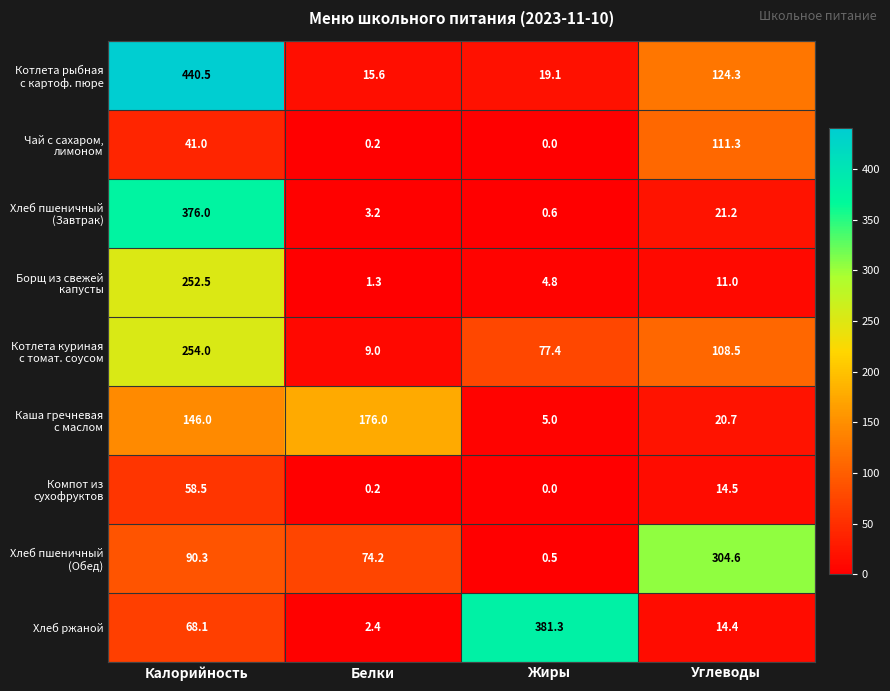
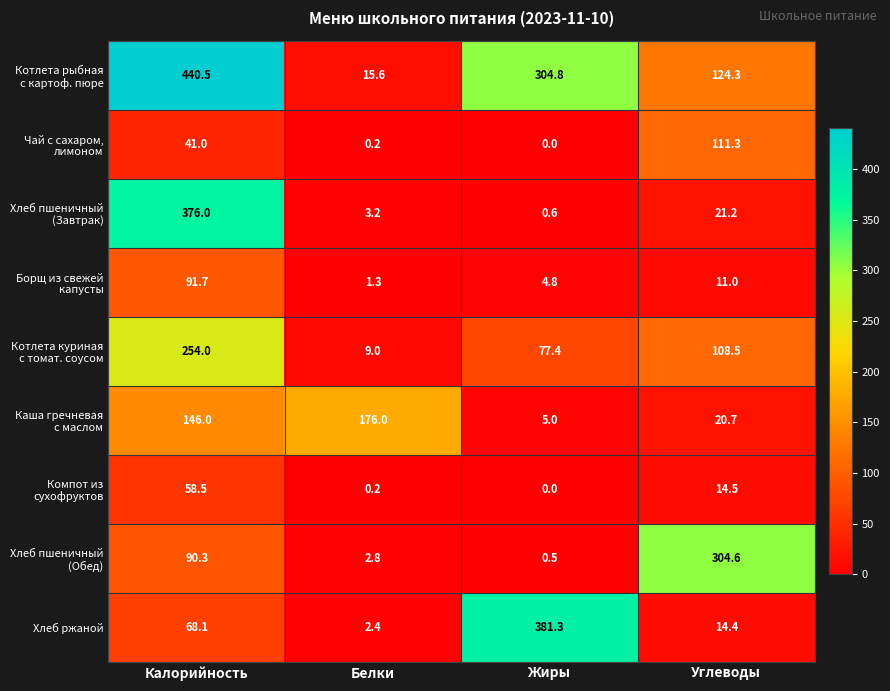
Котлета рыбная с картоф. пюре, Жиры: 19.1 -> 304.8
Борщ из свежей капусты, Калорийность: 252.5 -> 91.7
Хлеб пшеничный (Обед), Белки: 74.2 -> 2.8
